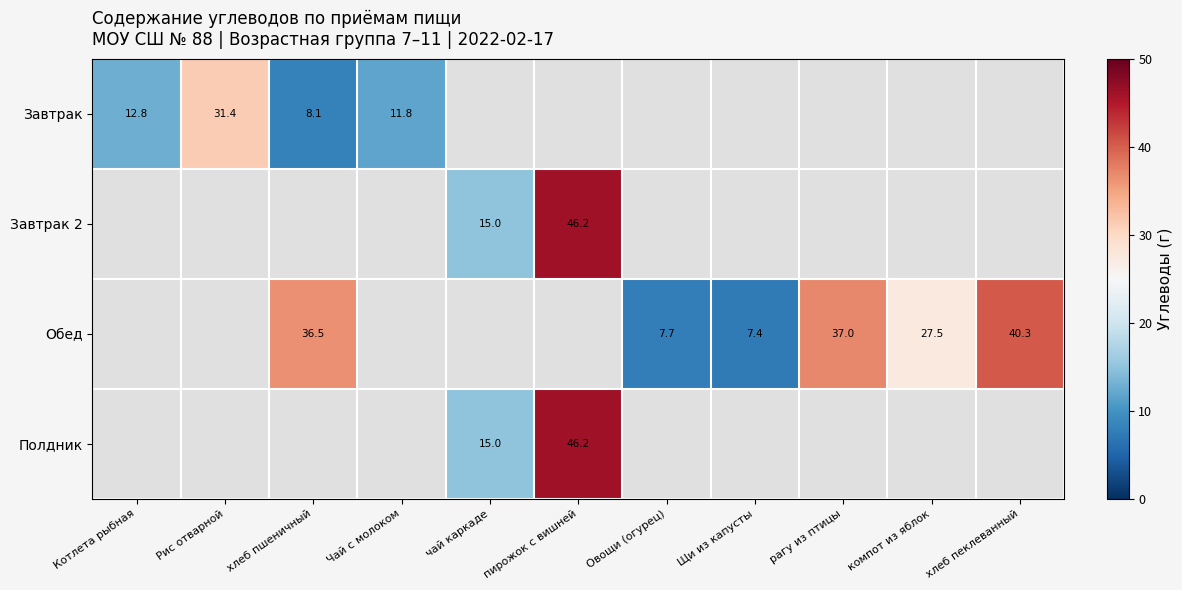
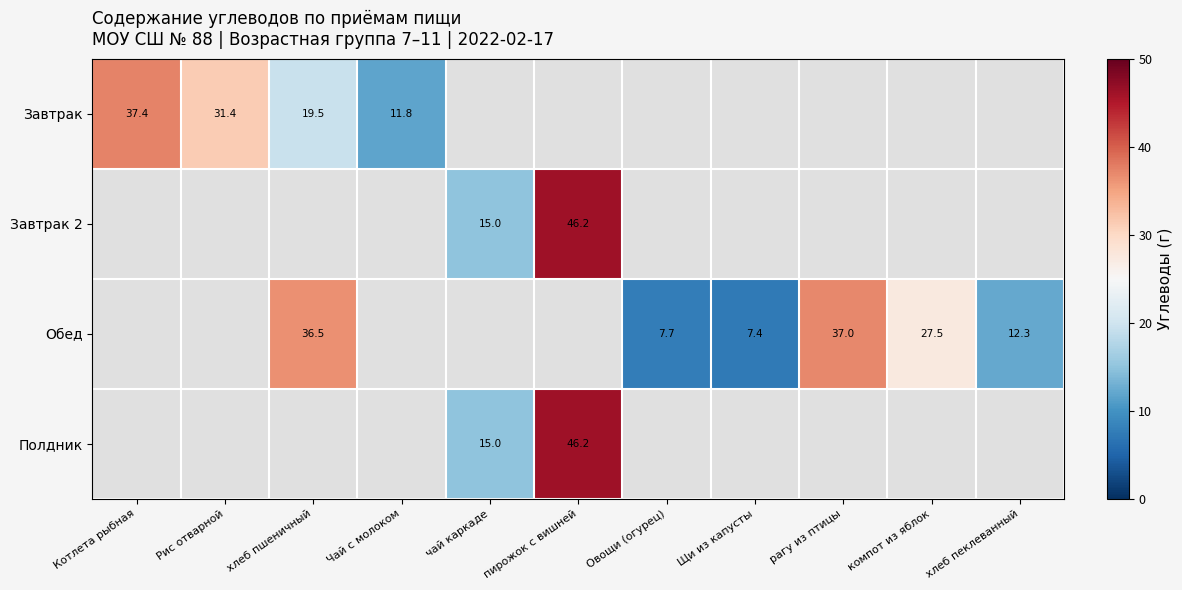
Завтрак, Котлета рыбная: 12.8 -> 37.4
Завтрак, хлеб пшеничный: 8.1 -> 19.5
Обед, хлеб пеклеванный: 40.3 -> 12.3
